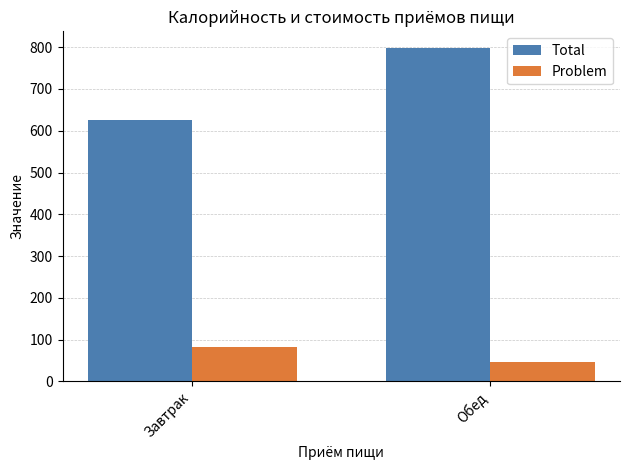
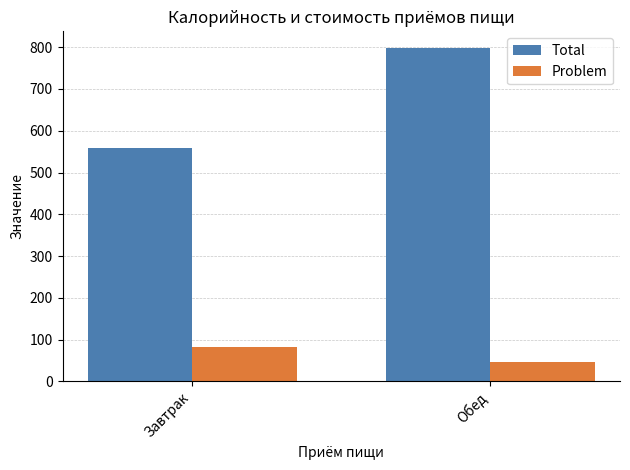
Total, Завтрак: 630 -> 560
